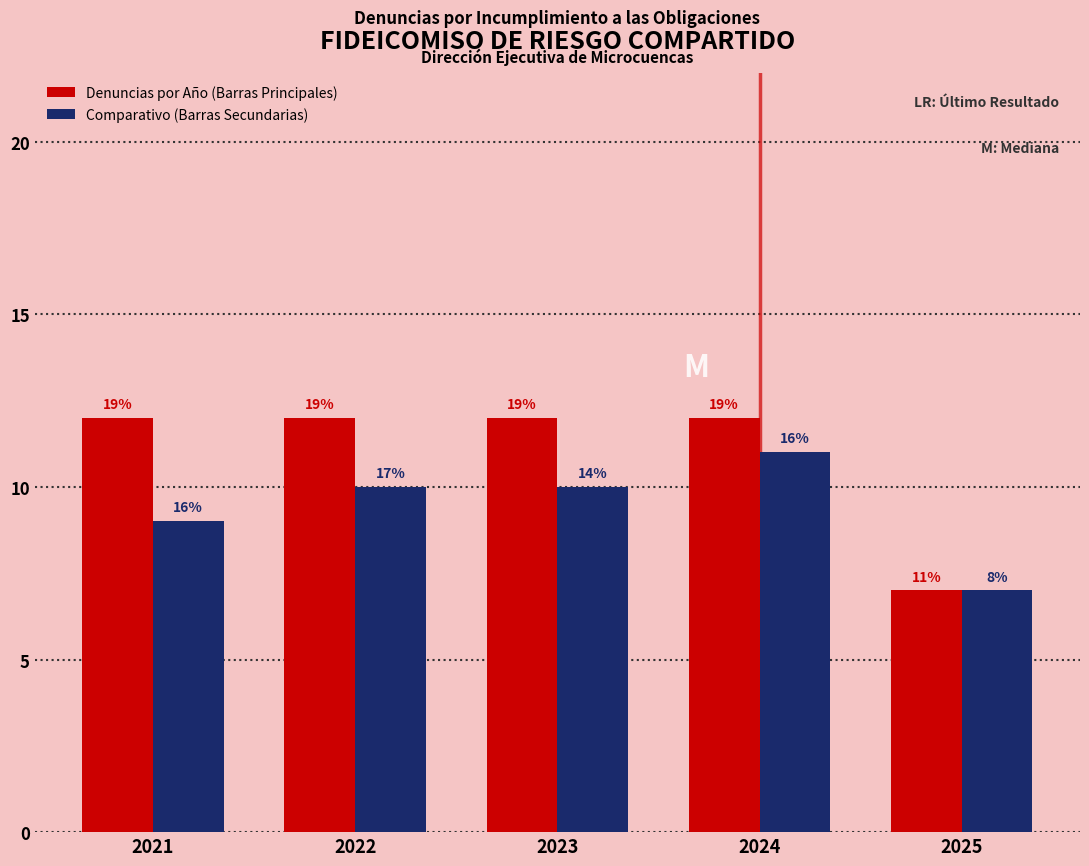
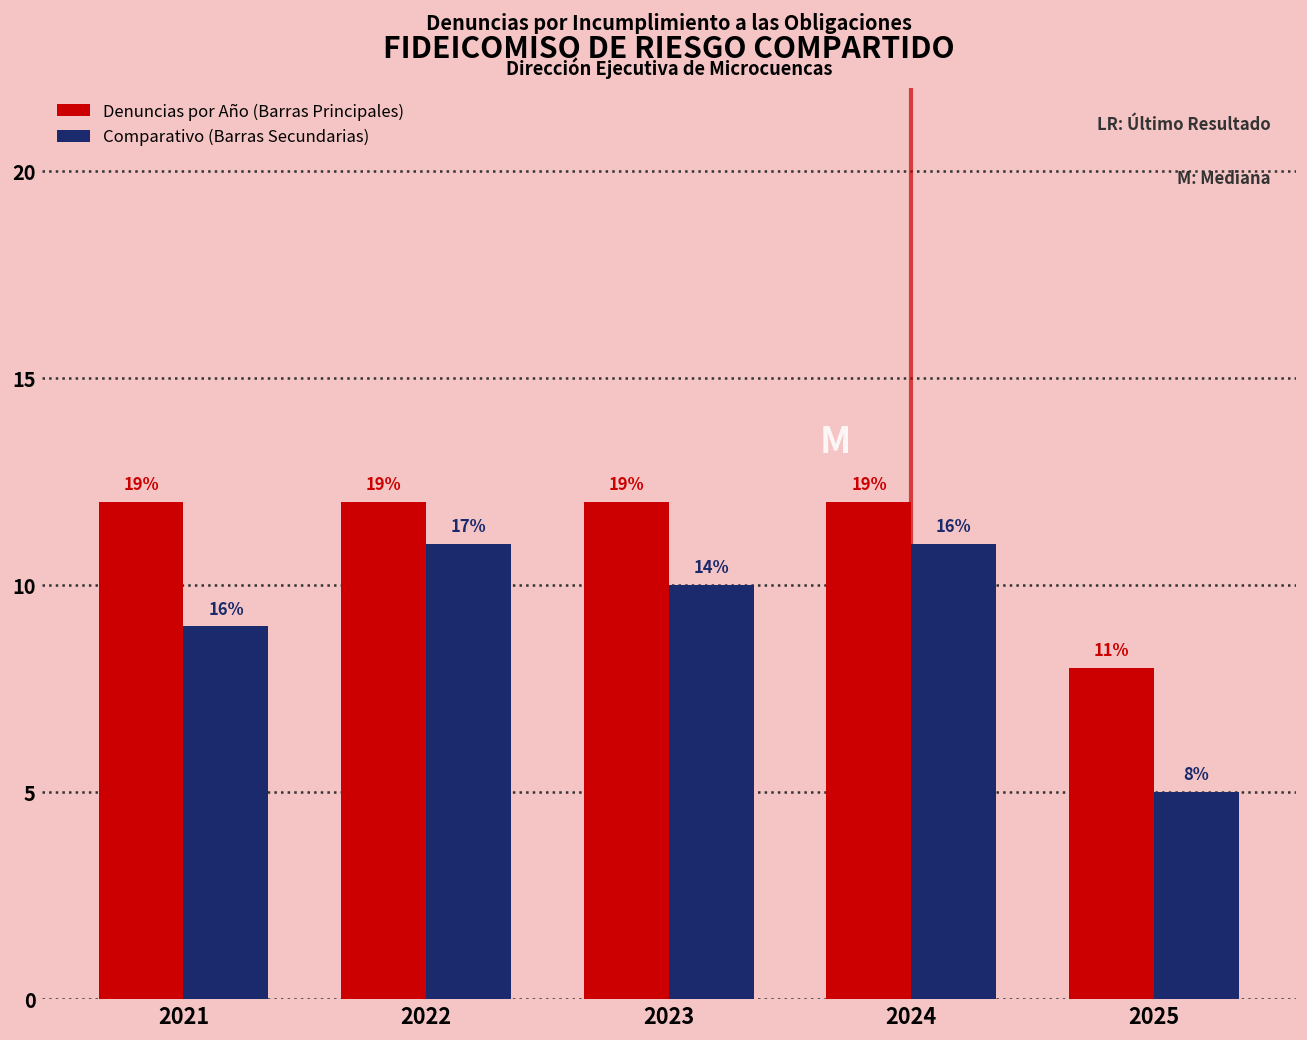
Comparativo (Barras Secundarias), 2022: 10 -> 11
Denuncias por Año (Barras Principales), 2025: 7 -> 8
Comparativo (Barras Secundarias), 2025: 7 -> 5
